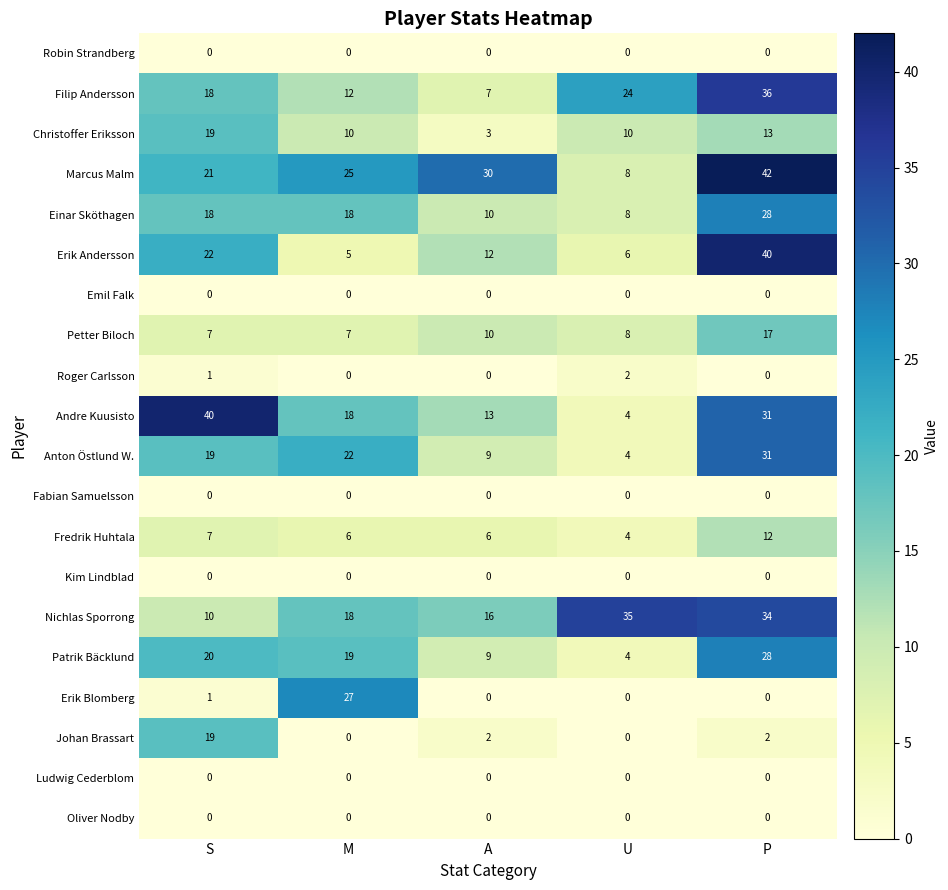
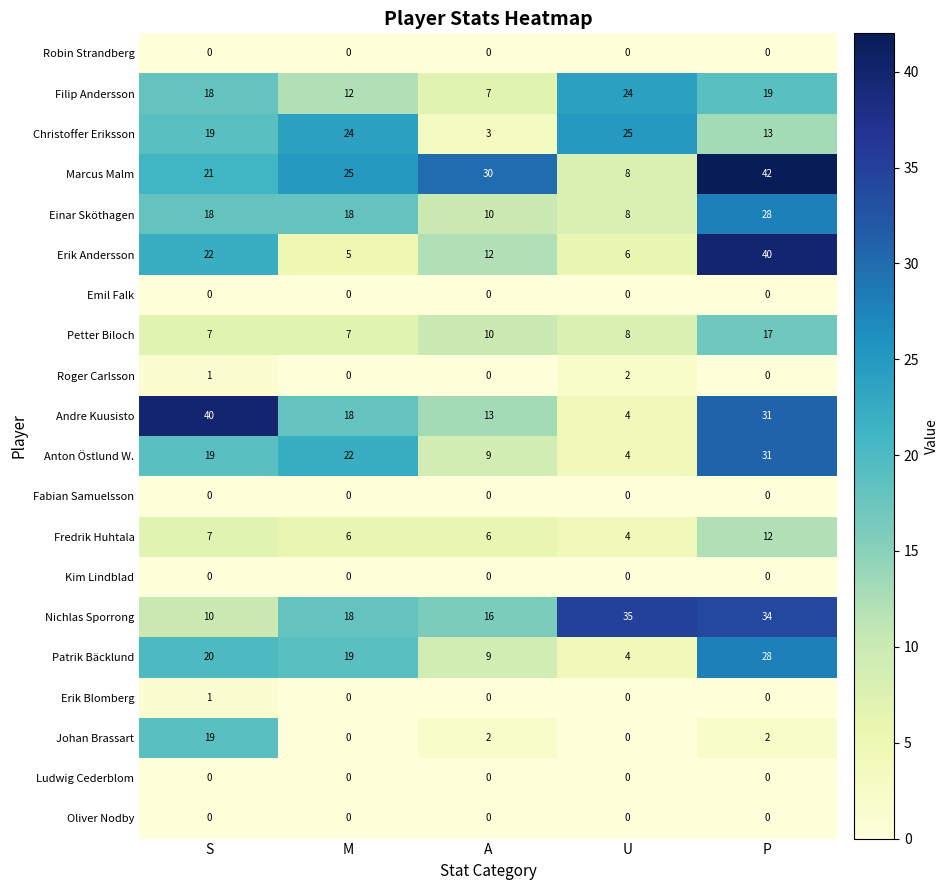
Filip Andersson, P: 36 -> 19
Christoffer Eriksson, M: 10 -> 24
Christoffer Eriksson, U: 10 -> 25
Erik Blomberg, M: 27 -> 0
